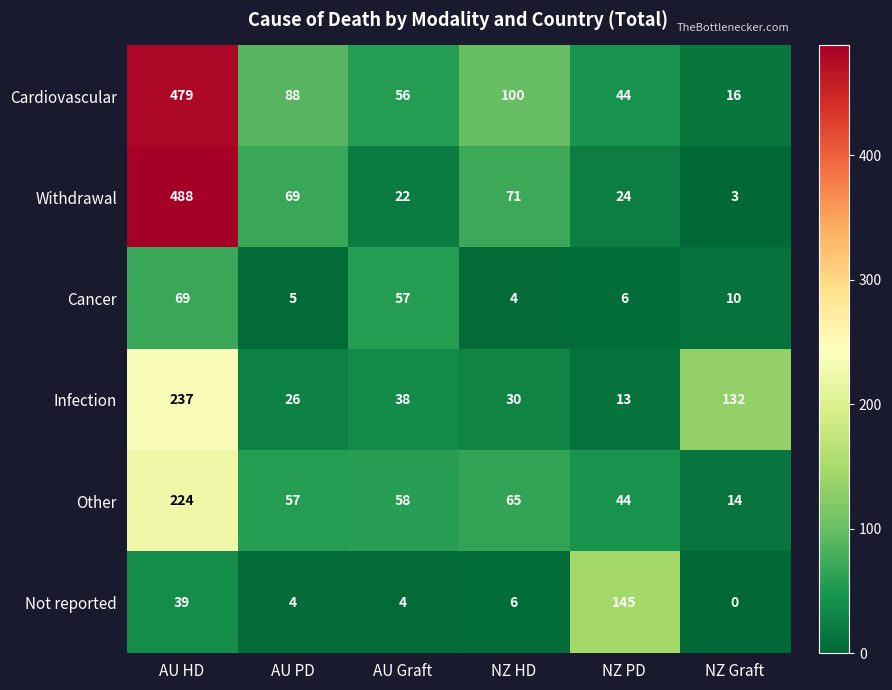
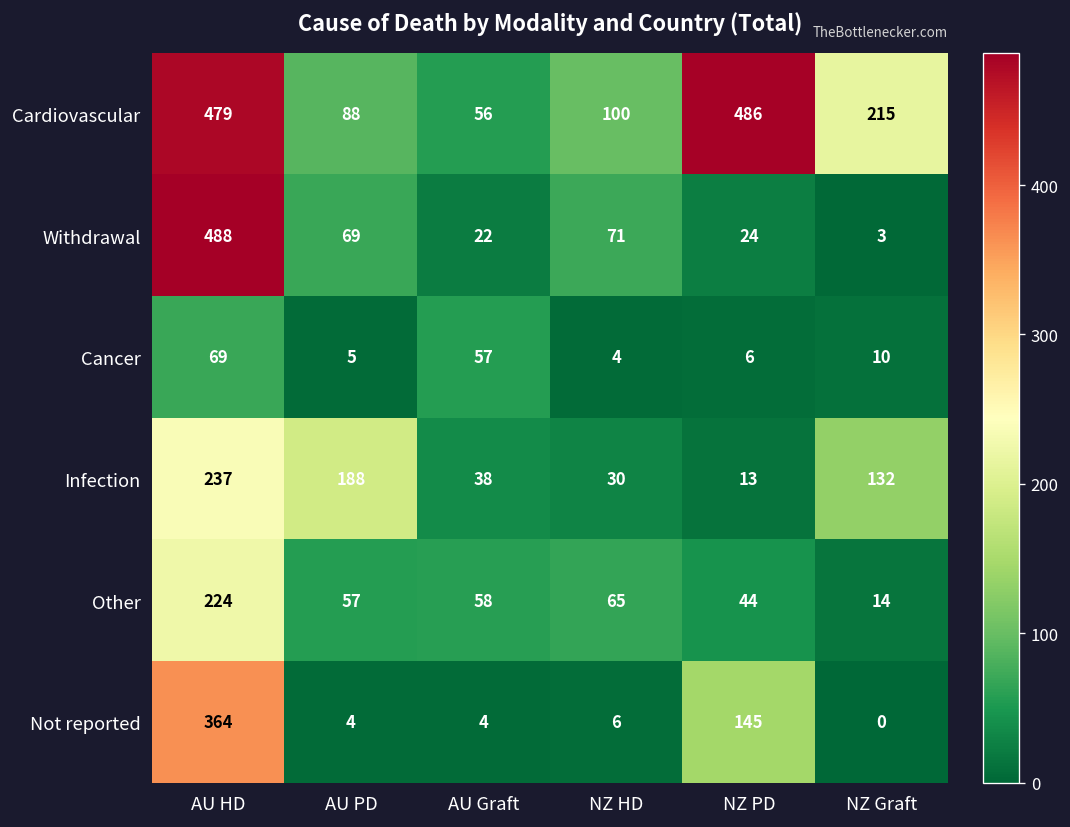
Cardiovascular, NZ PD: 44 -> 486
Cardiovascular, NZ Graft: 16 -> 215
Infection, AU PD: 26 -> 188
Not reported, AU HD: 39 -> 364
